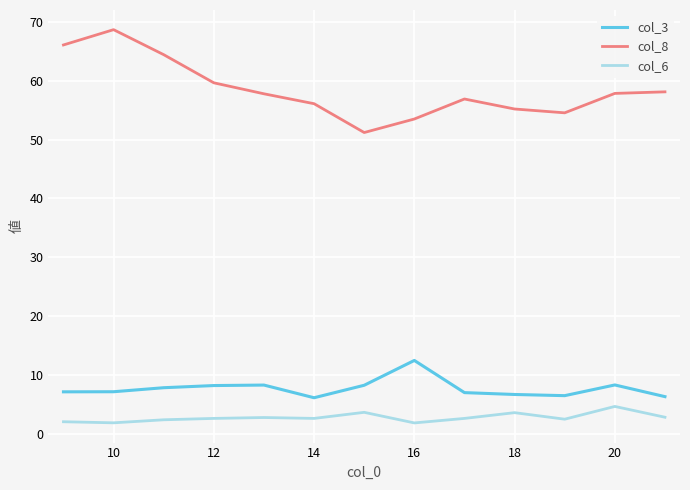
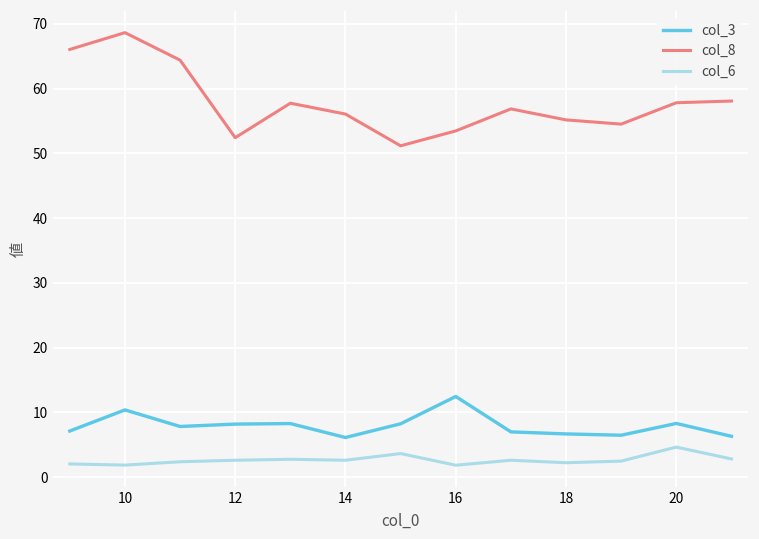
col_3, 10: 7 -> 10
col_8, 12: 60 -> 52
col_6, 18: 4 -> 2
